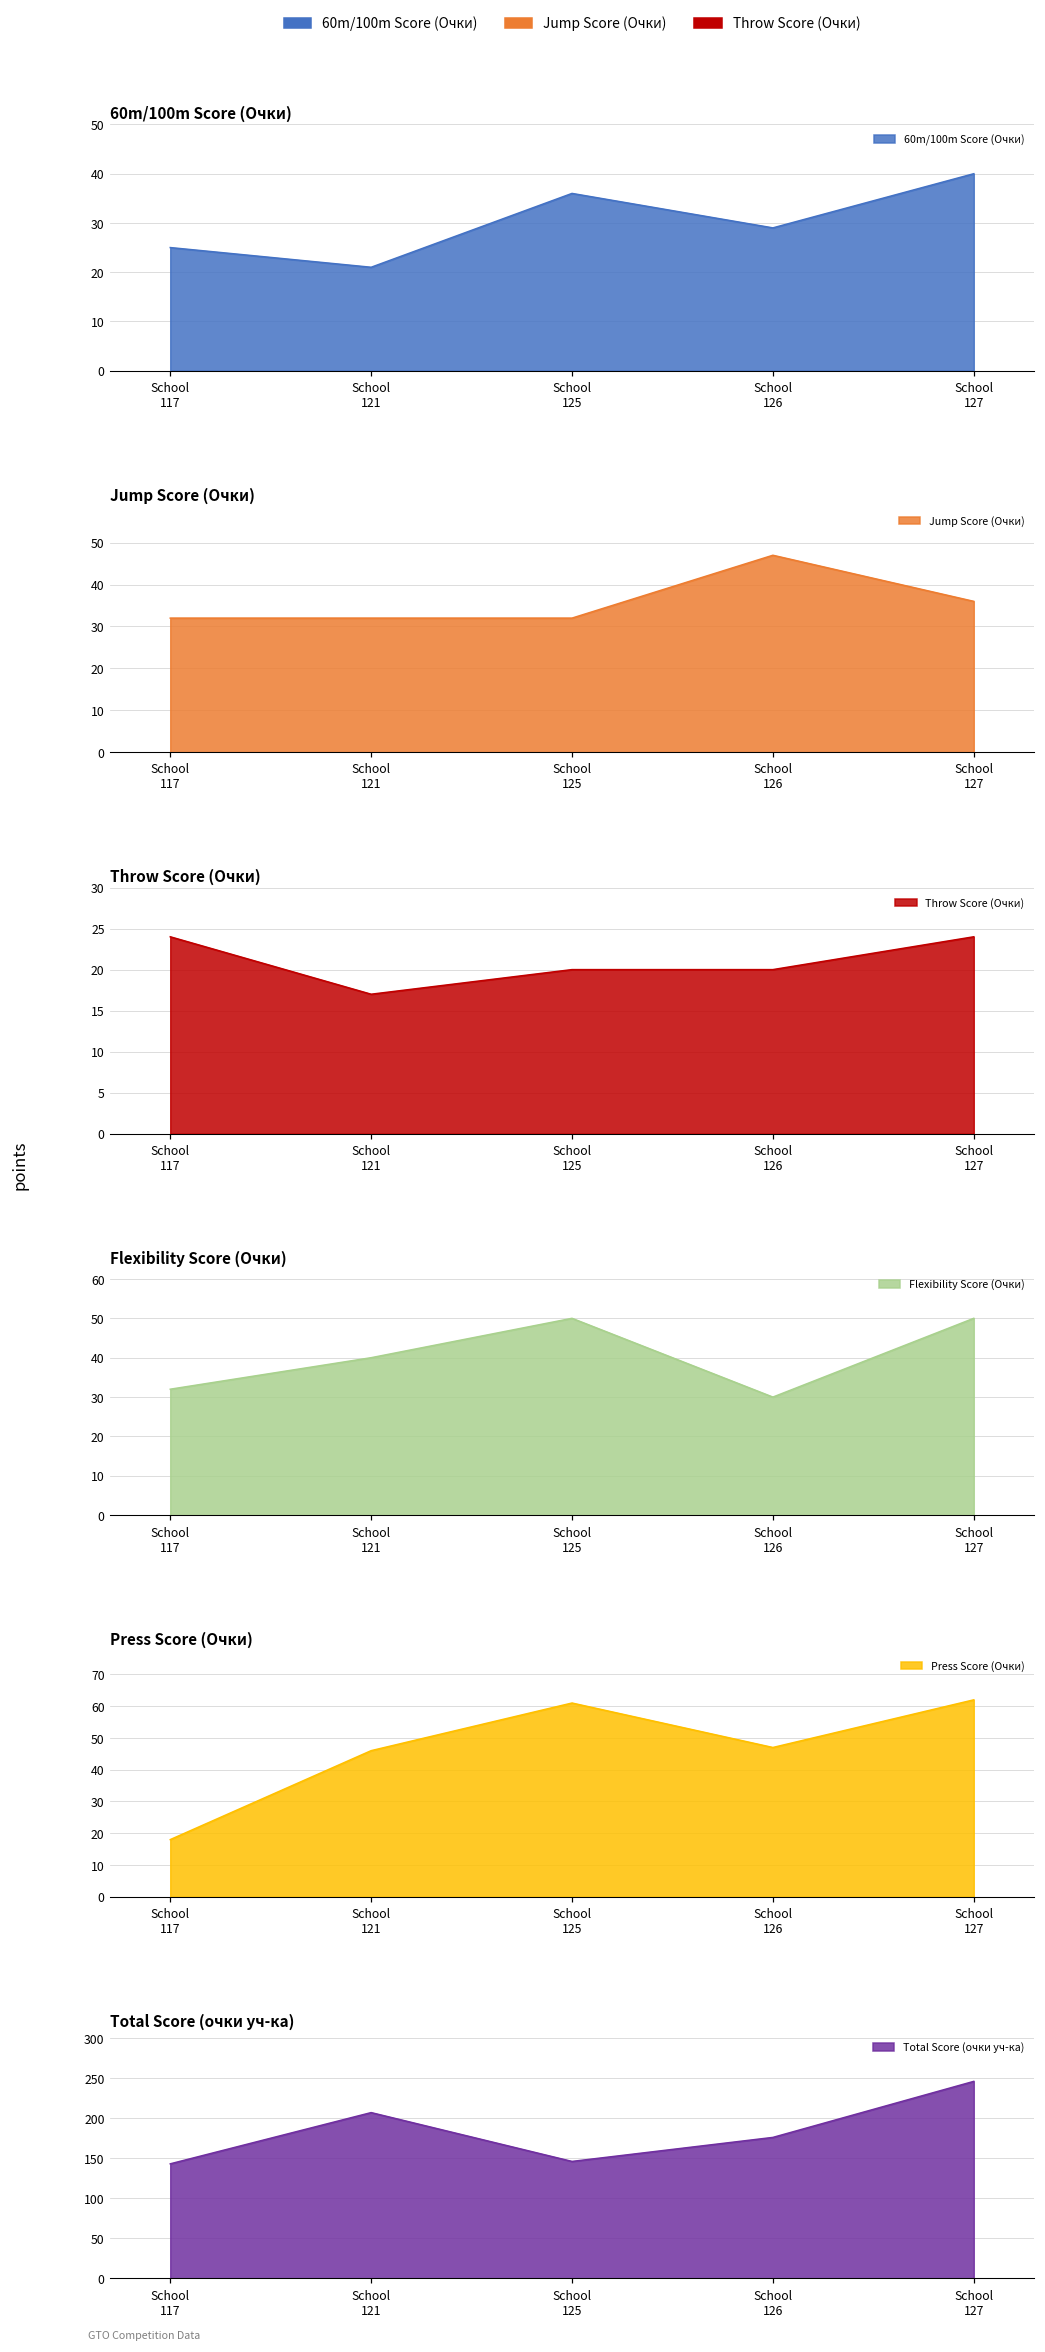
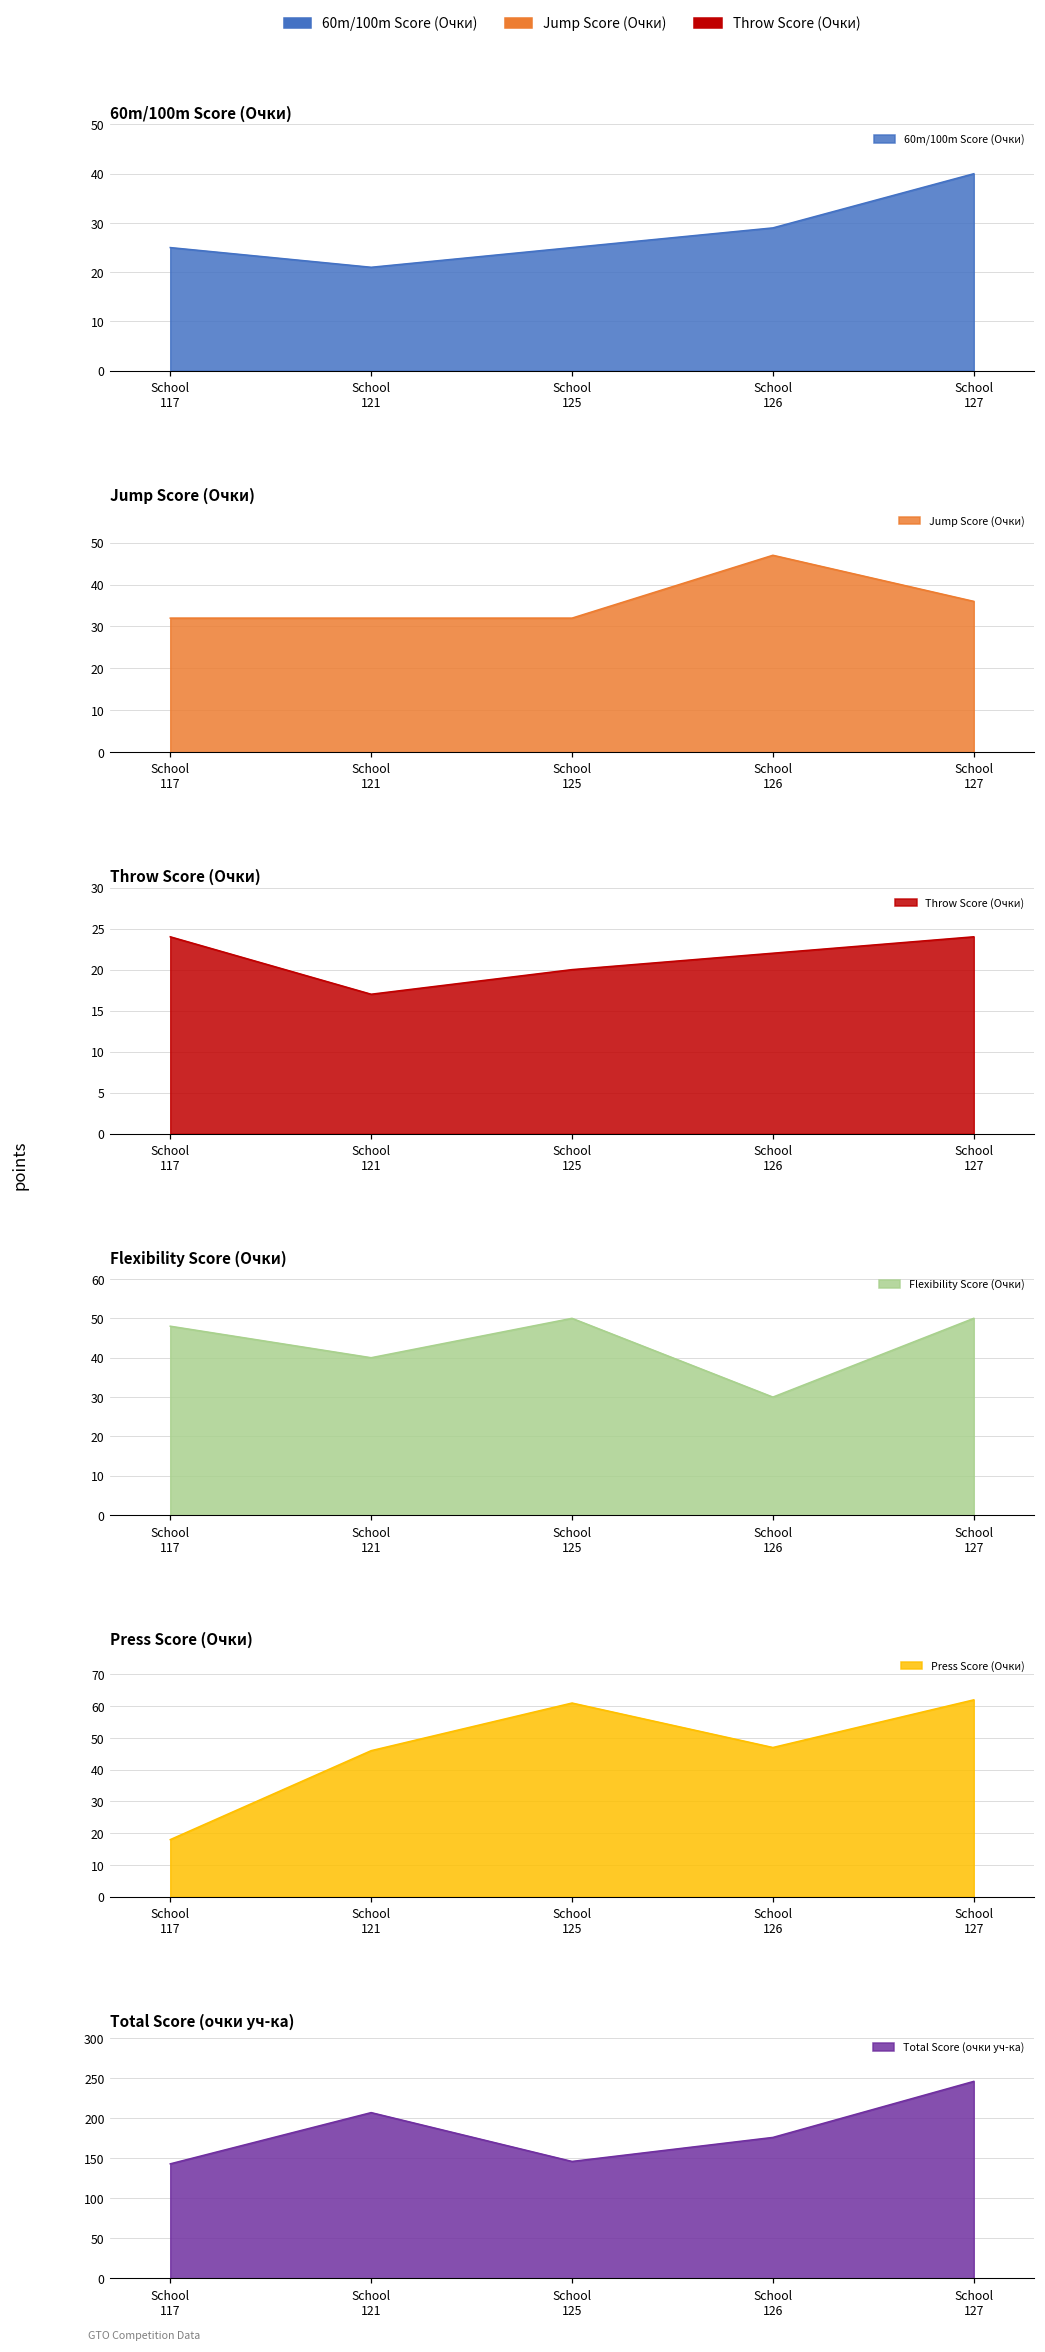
60m/100m Score (Очки), School 125: 36 -> 25
Throw Score (Очки), School 126: 20 -> 22
Flexibility Score (Очки), School 117: 32 -> 48
